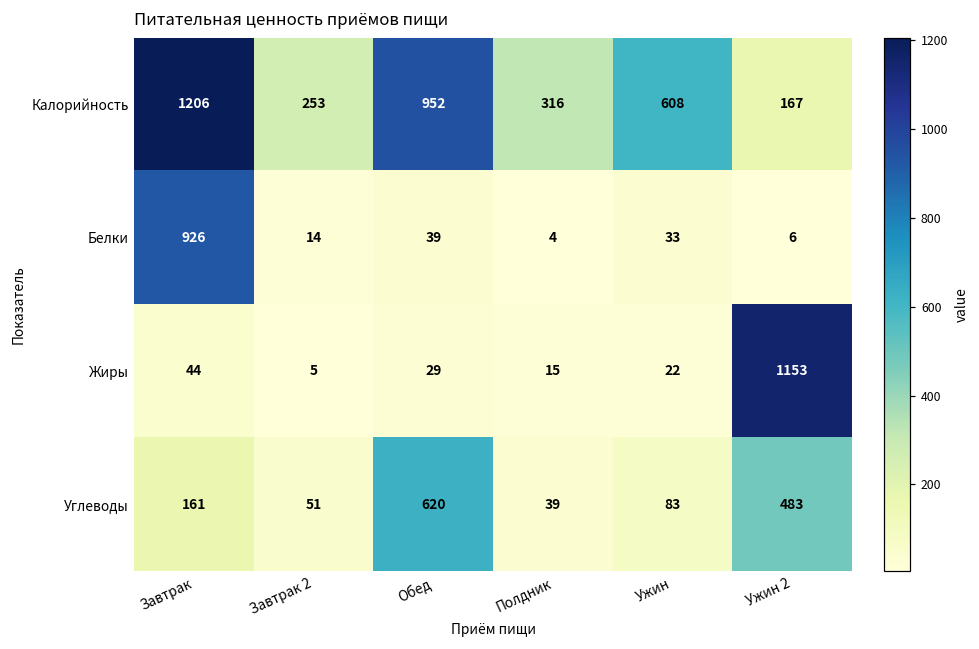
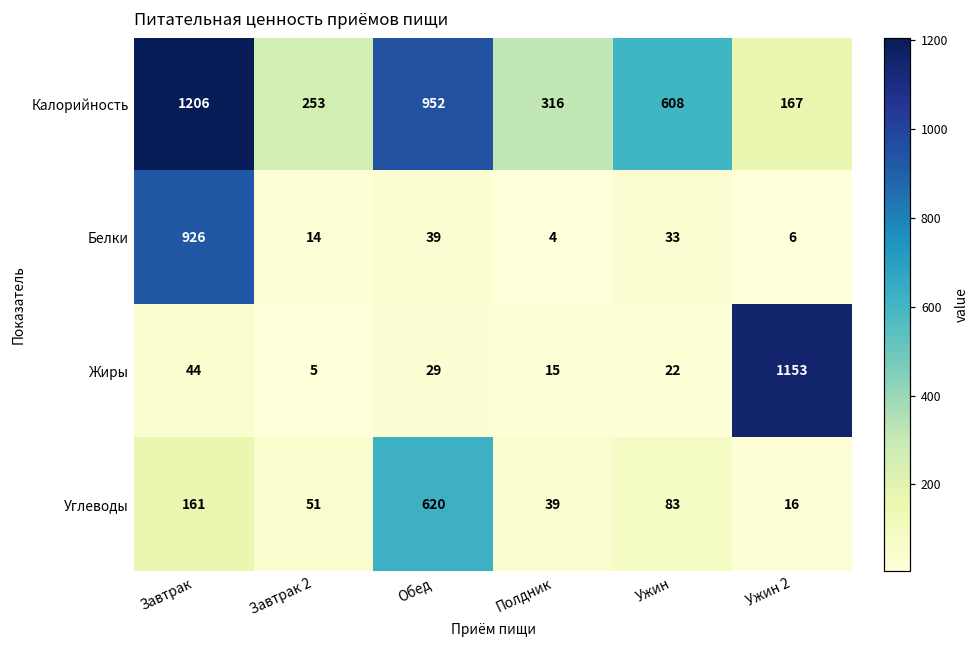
Углеводы, Ужин 2: 483 -> 16
